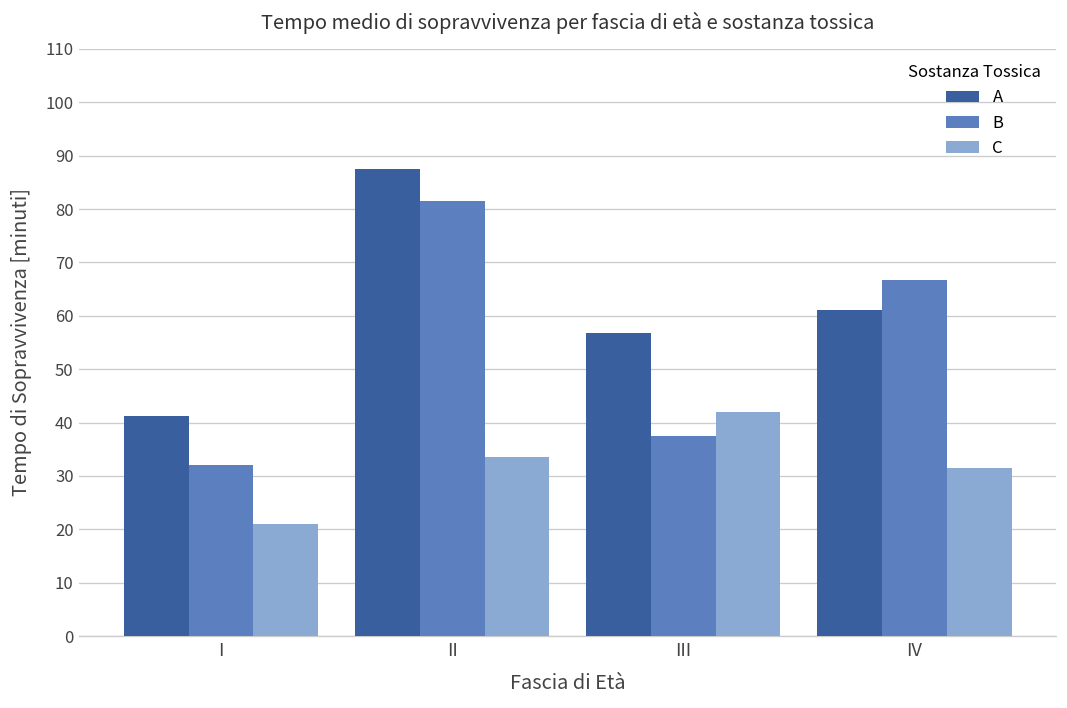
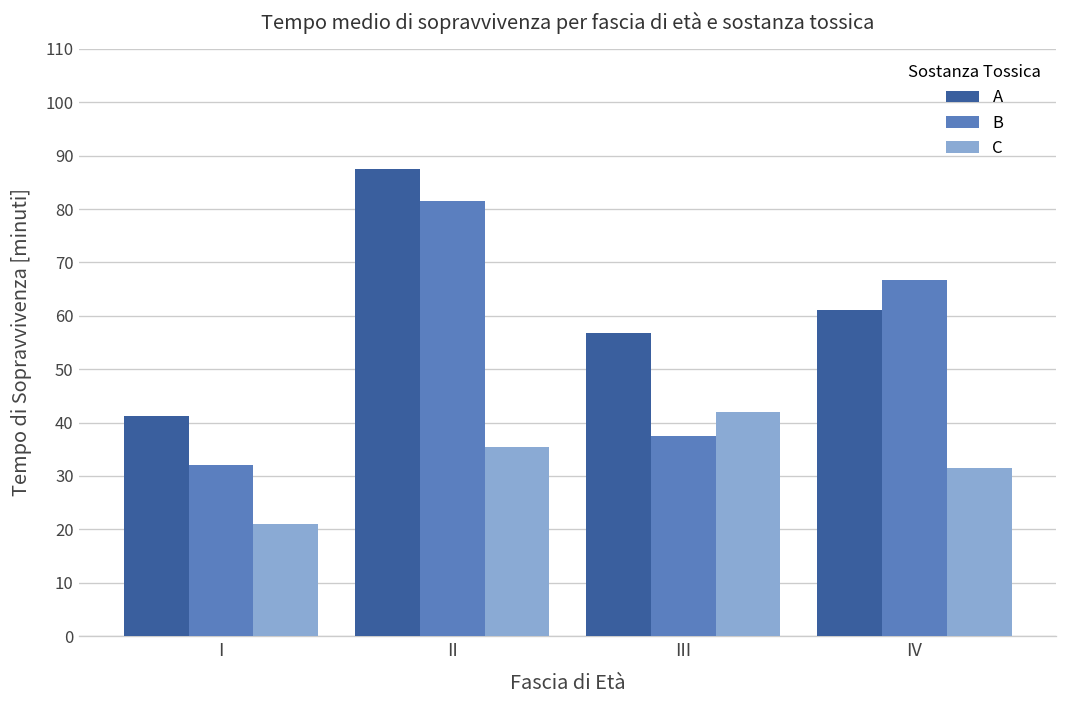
C, II: 33 -> 35
